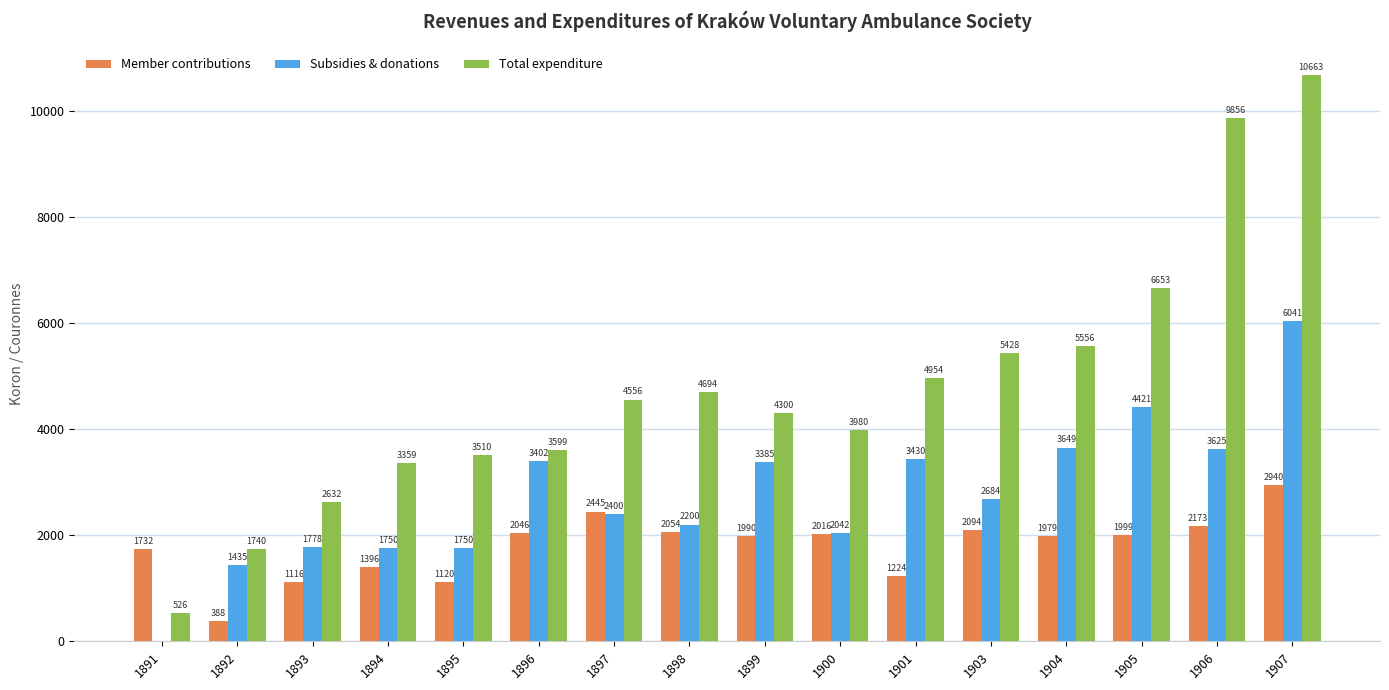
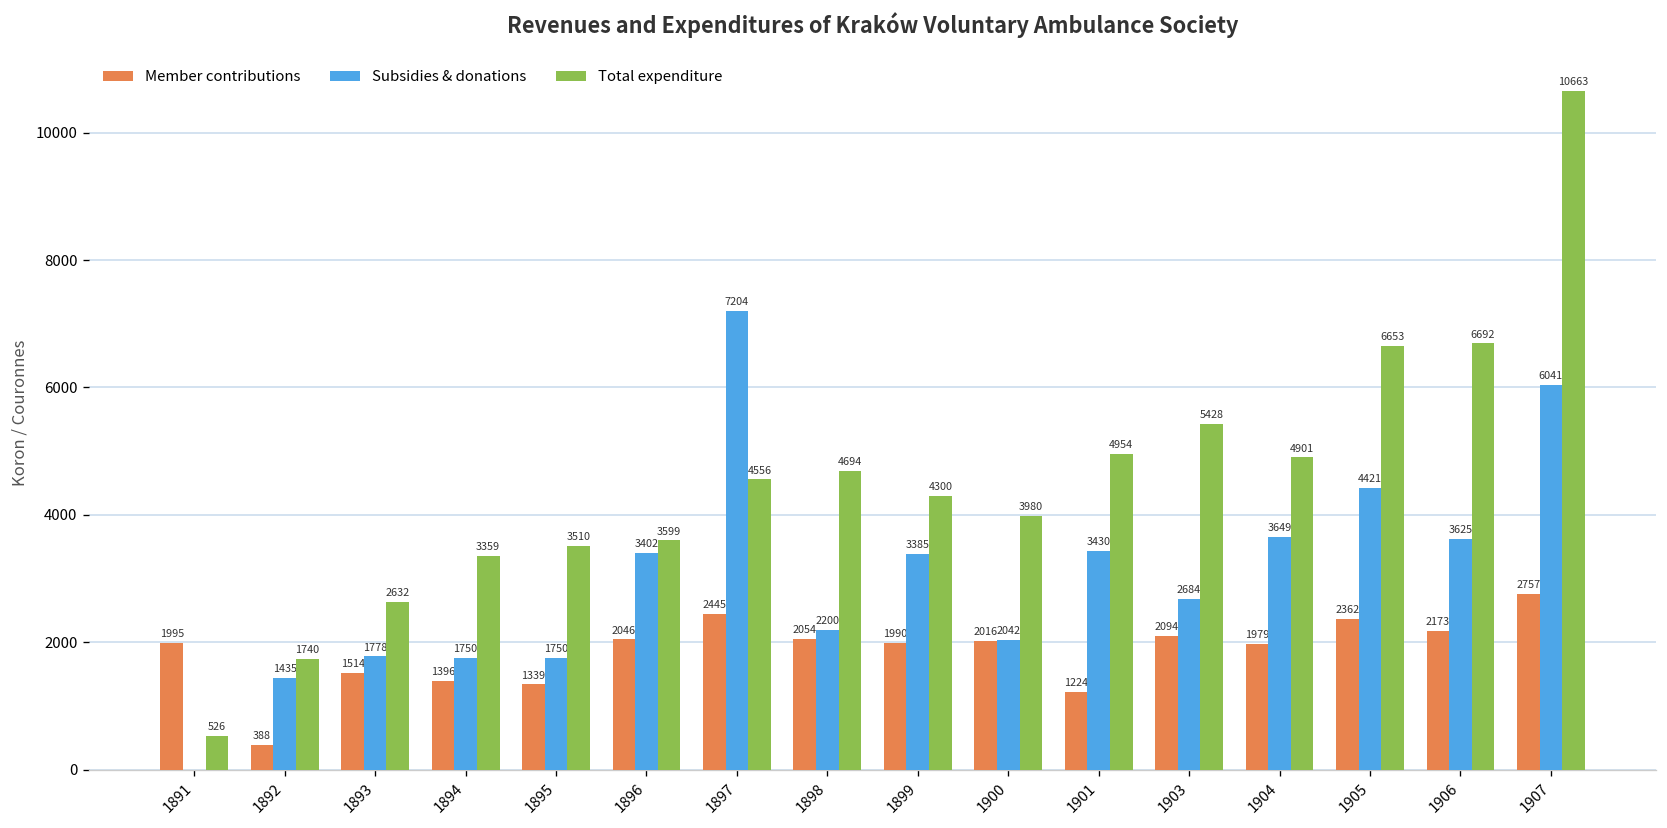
Member contributions, 1891: 1732 -> 1995
Member contributions, 1893: 1116 -> 1514
Member contributions, 1895: 1120 -> 1339
Subsidies & donations, 1897: 2400 -> 7204
Total expenditure, 1904: 5556 -> 4901
Member contributions, 1905: 1999 -> 2362
Total expenditure, 1906: 9856 -> 6692
Member contributions, 1907: 2940 -> 2757
